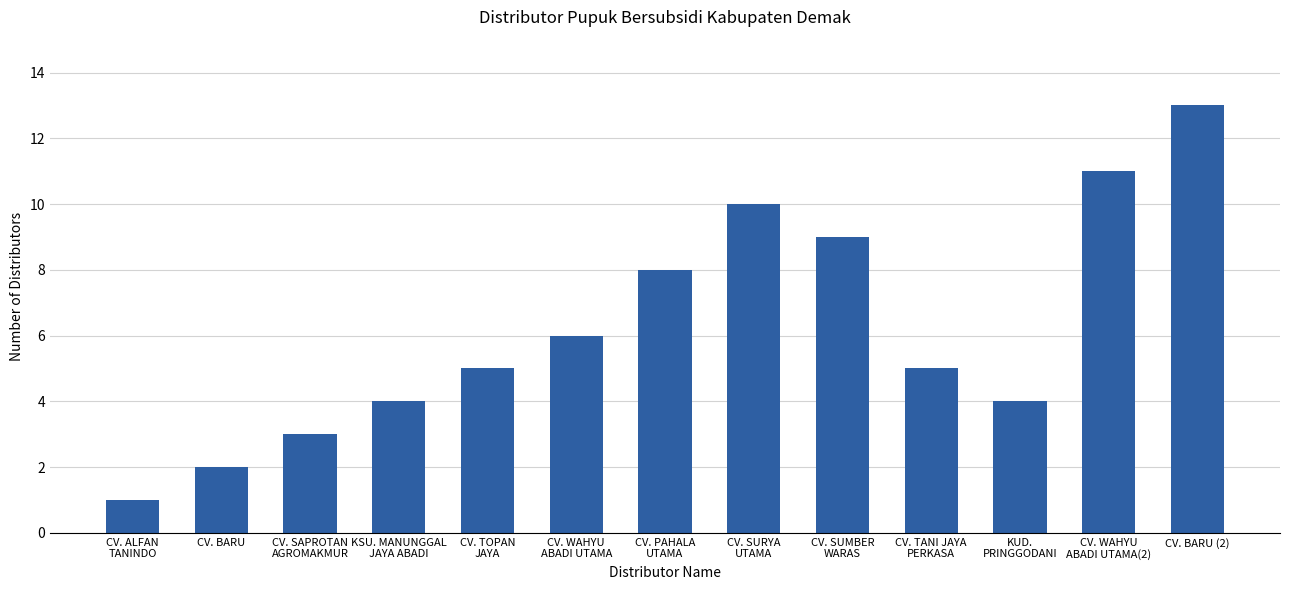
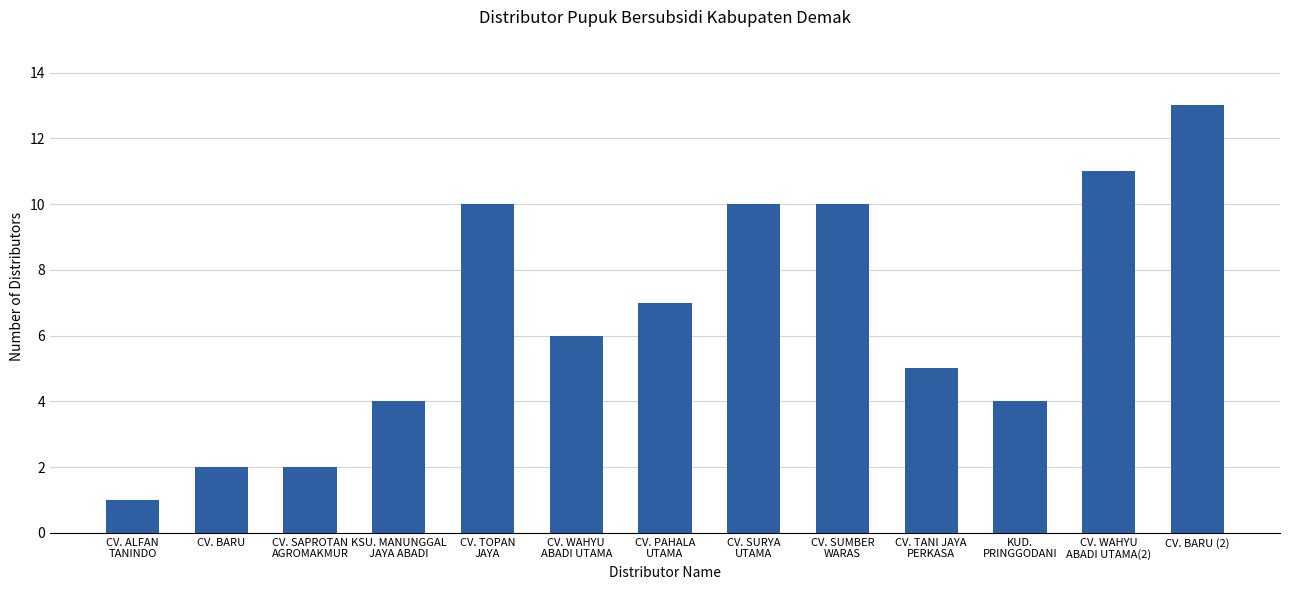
CV. SAPROTAN AGROMAKMUR: 3 -> 2
CV. TOPAN JAYA: 5 -> 10
CV. PAHALA UTAMA: 8 -> 7
CV. SUMBER WARAS: 9 -> 10
